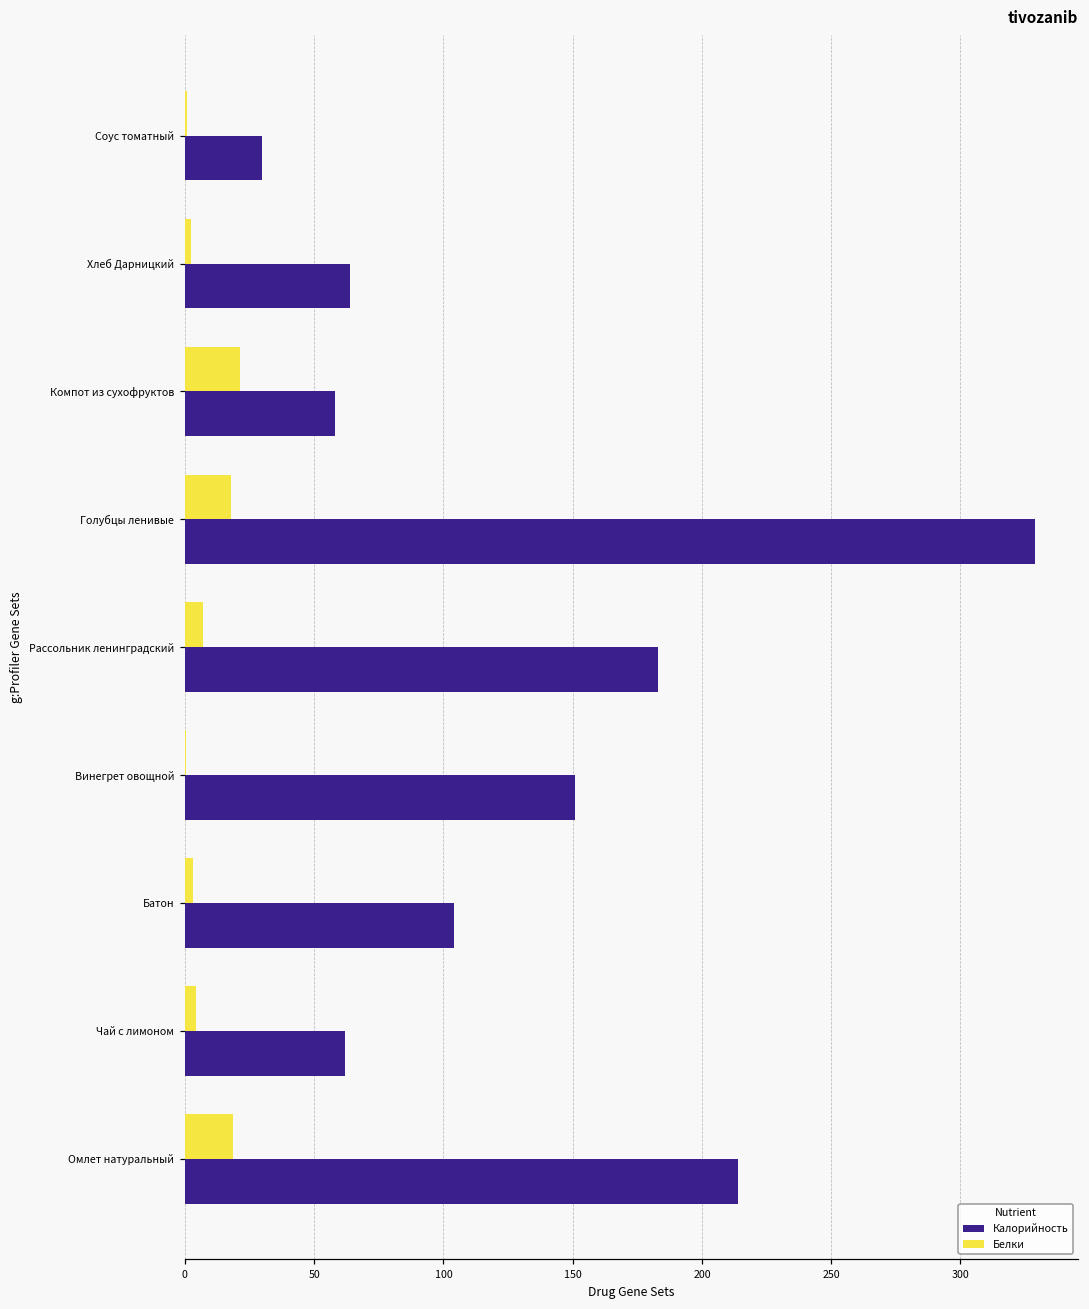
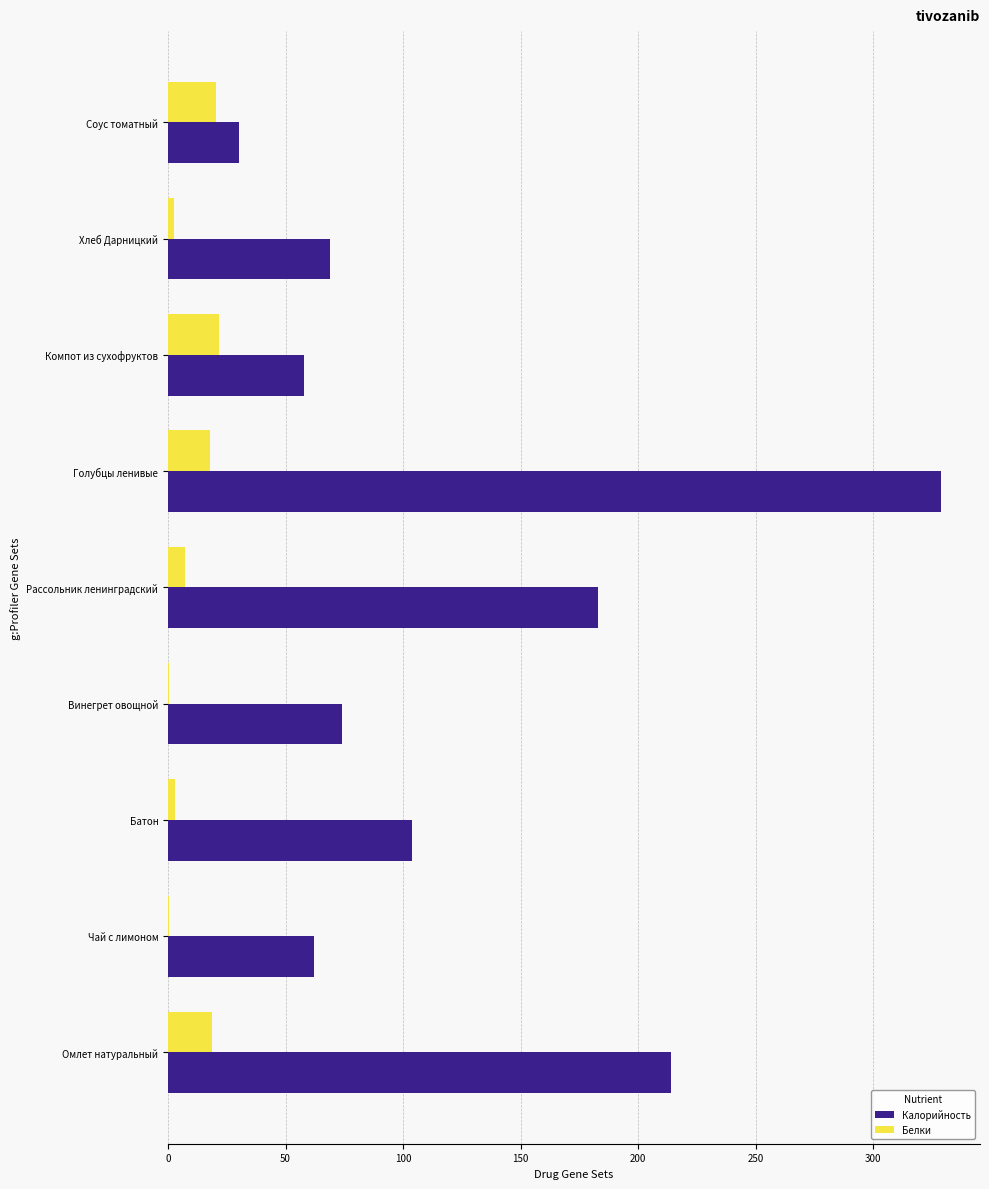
Белки, Соус томатный: 1 -> 20
Калорийность, Хлеб Дарницкий: 64 -> 69
Калорийность, Винегрет овощной: 151 -> 74
Белки, Чай с лимоном: 4 -> 0
